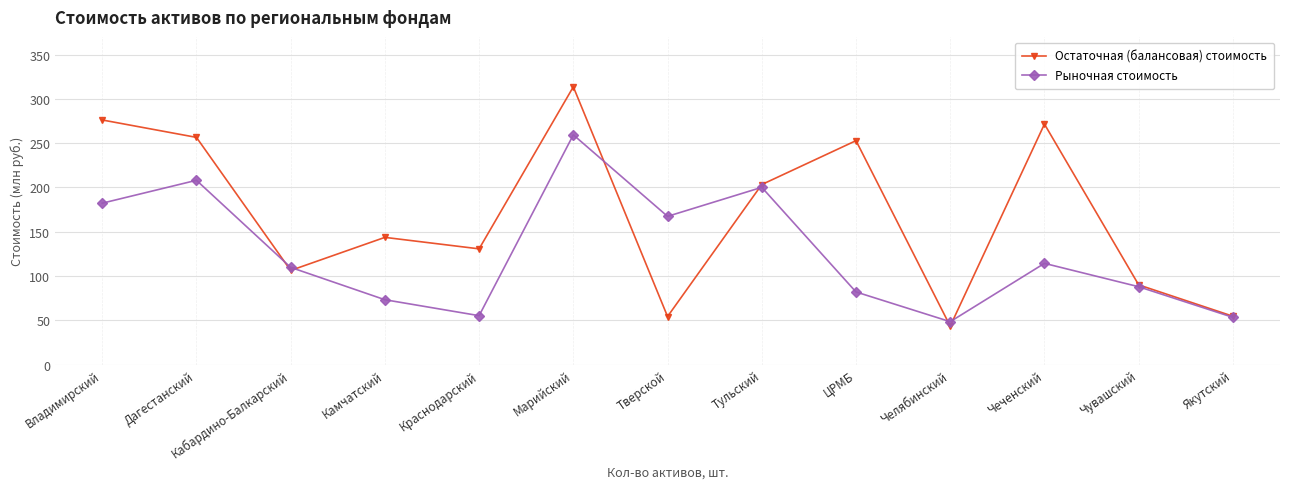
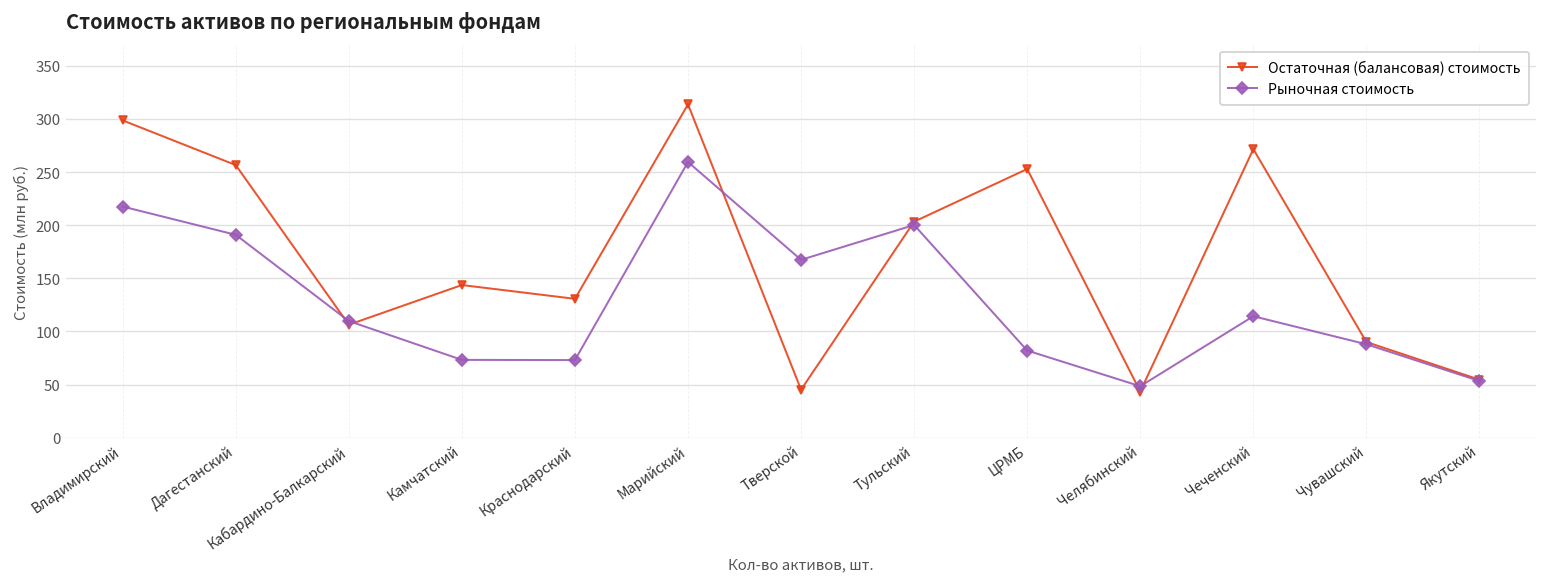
Остаточная (балансовая) стоимость, Владимирский: 280 -> 300
Рыночная стоимость, Владимирский: 180 -> 220
Рыночная стоимость, Дагестанский: 210 -> 190
Рыночная стоимость, Краснодарский: 60 -> 70
Остаточная (балансовая) стоимость, Тверской: 54 -> 45
